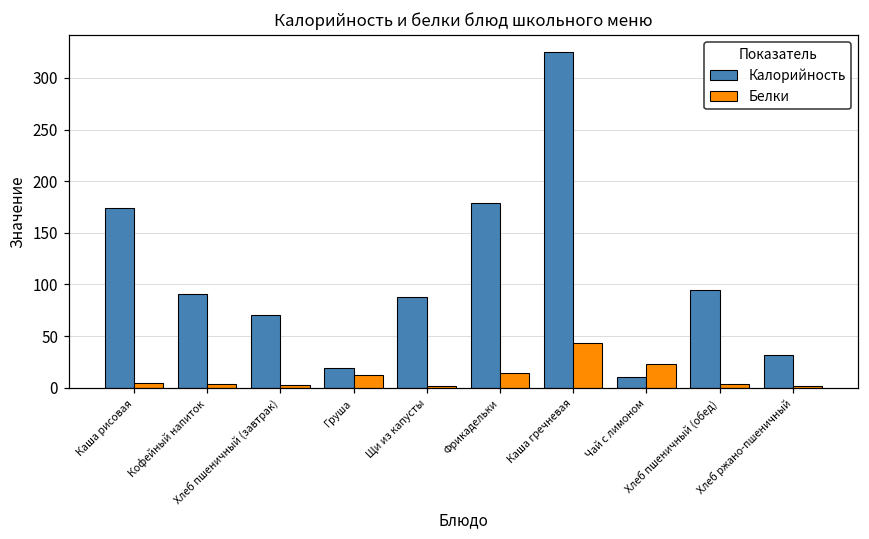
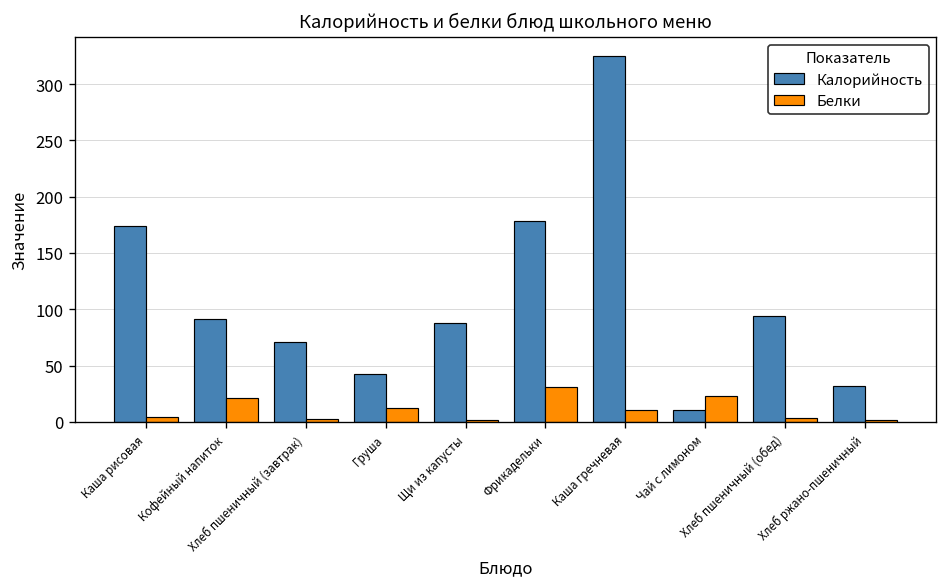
Белки, Кофейный напиток: 0 -> 20
Калорийность, Груша: 20 -> 40
Белки, Фрикадельки: 10 -> 30
Белки, Каша гречневая: 40 -> 10
